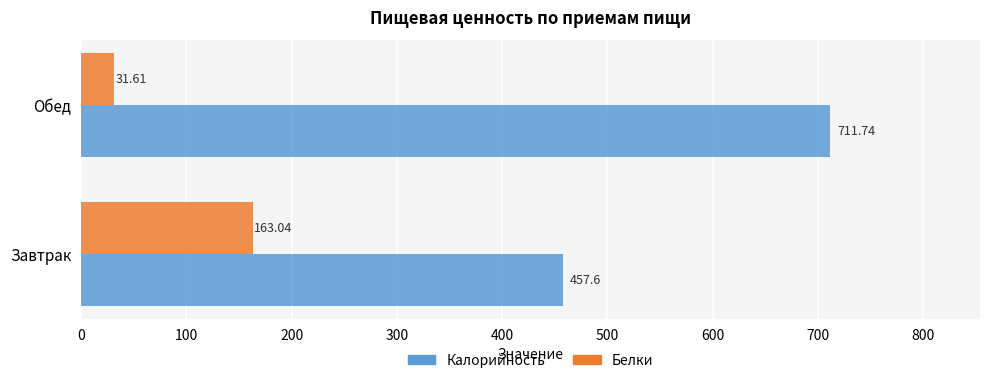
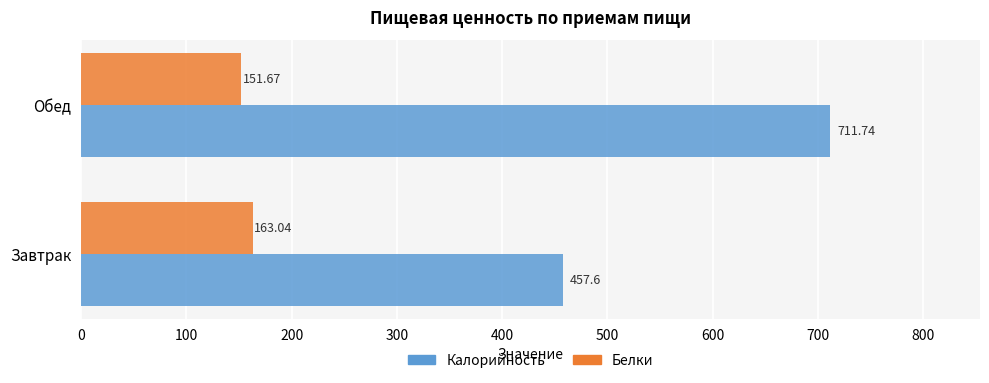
Белки, Обед: 31.61 -> 151.67
